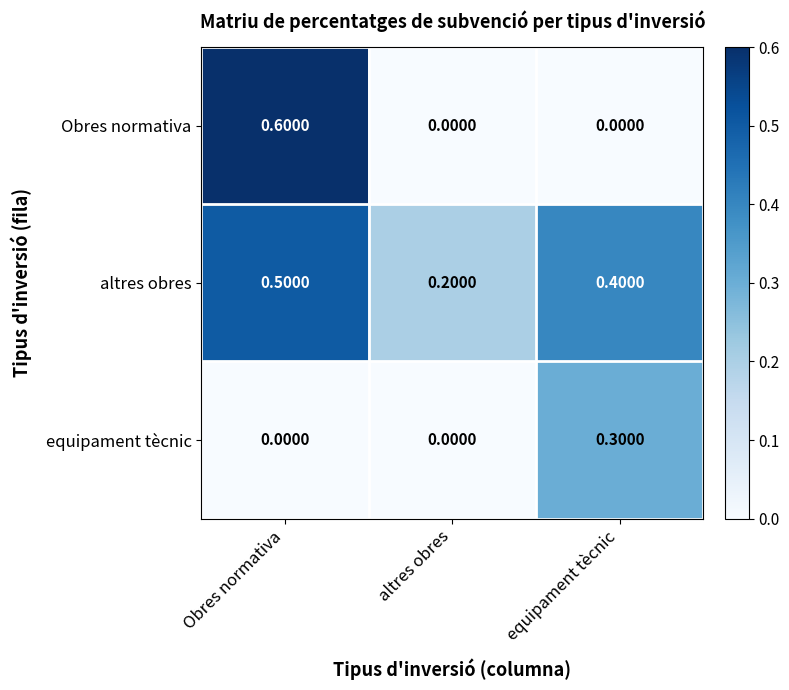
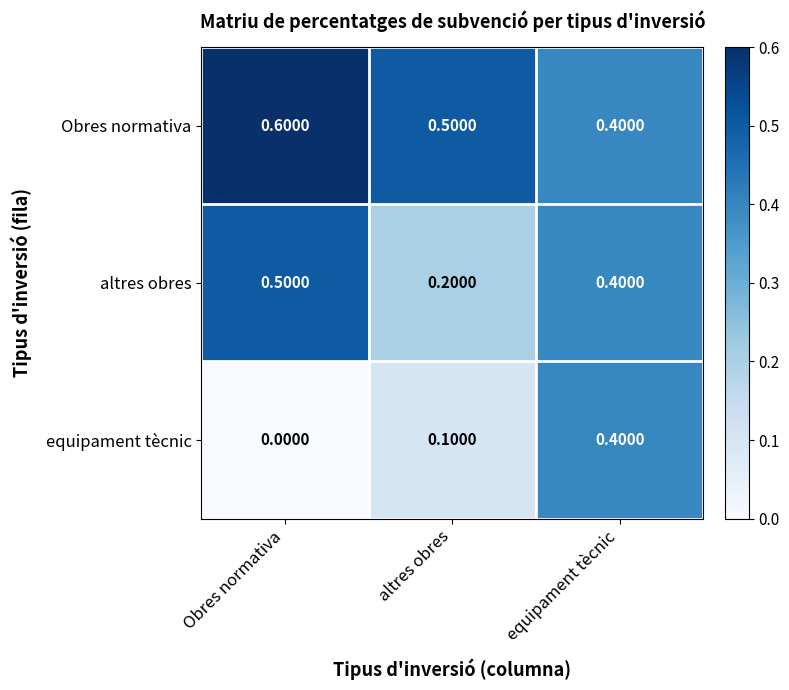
Obres normativa, altres obres: 0.0000 -> 0.5000
Obres normativa, equipament tècnic: 0.0000 -> 0.4000
equipament tècnic, altres obres: 0.0000 -> 0.1000
equipament tècnic, equipament tècnic: 0.3000 -> 0.4000
